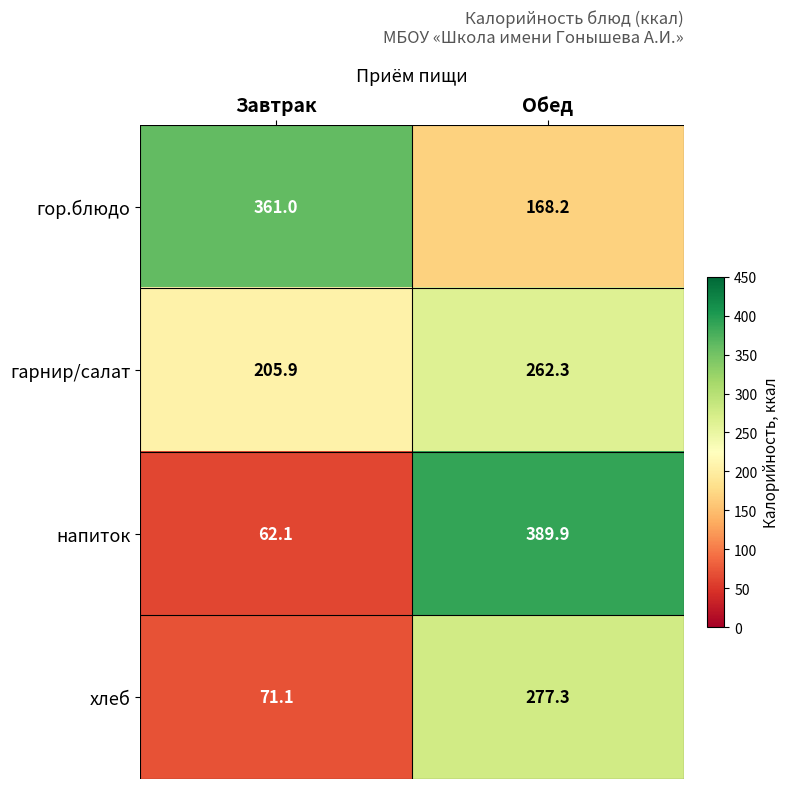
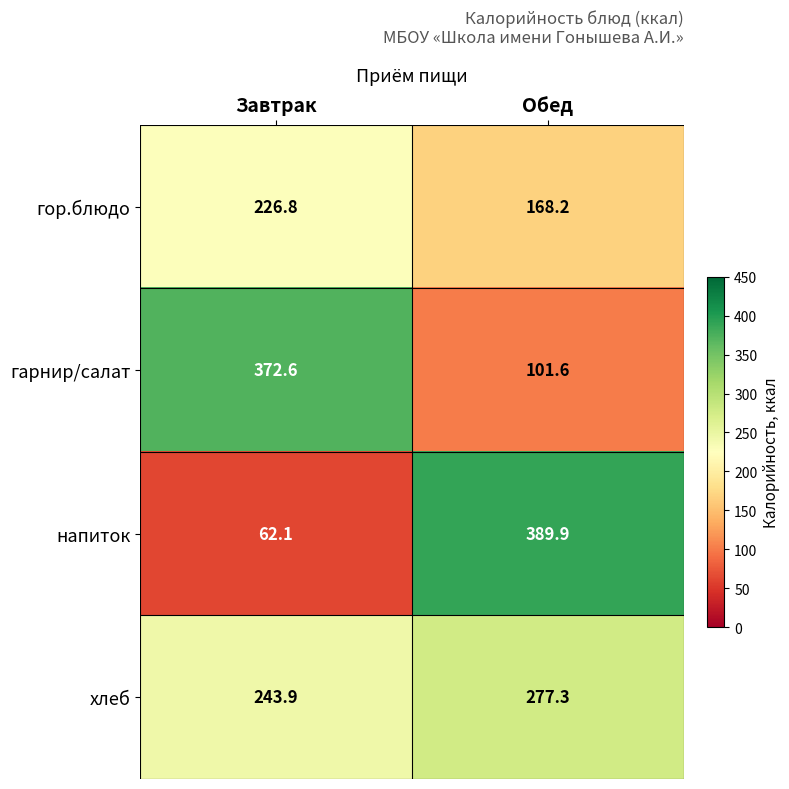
гор.блюдо, Завтрак: 361.0 -> 226.8
гарнир/салат, Завтрак: 205.9 -> 372.6
гарнир/салат, Обед: 262.3 -> 101.6
хлеб, Завтрак: 71.1 -> 243.9
